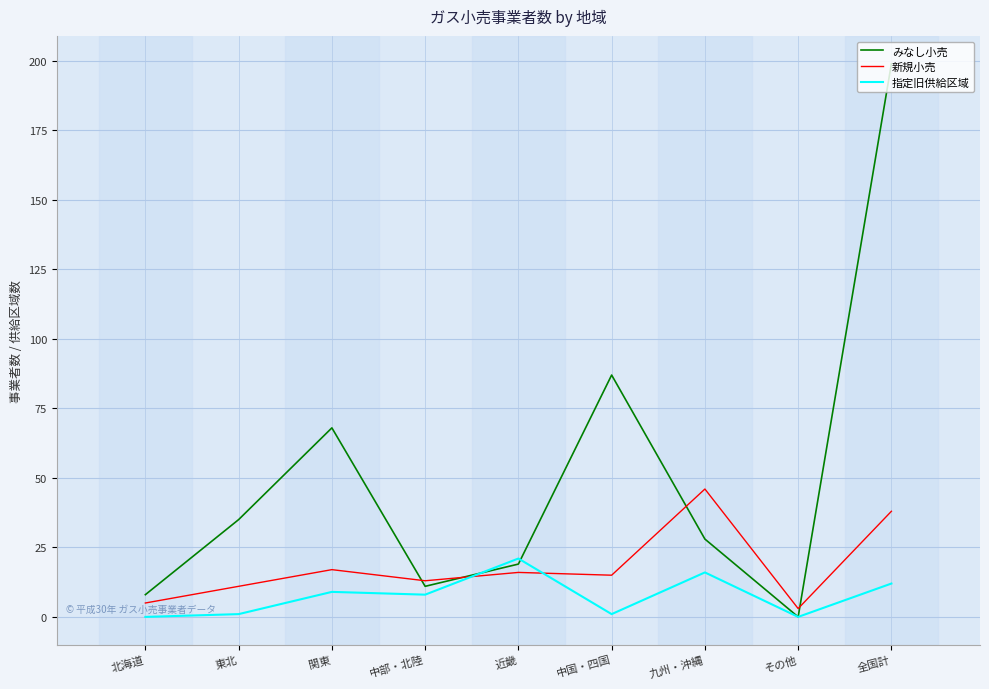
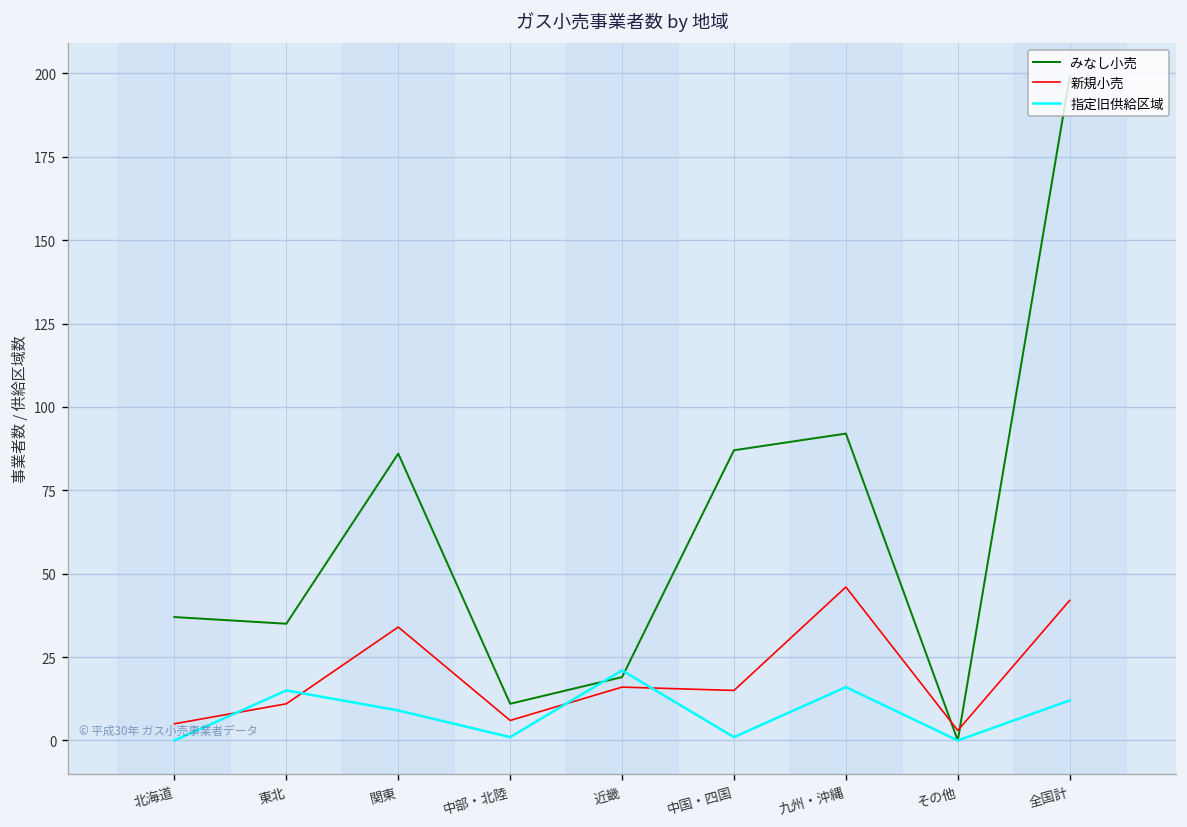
みなし小売, 北海道: 8 -> 37
指定旧供給区域, 東北: 1 -> 15
みなし小売, 関東: 68 -> 86
新規小売, 関東: 17 -> 34
新規小売, 中部・北陸: 13 -> 6
指定旧供給区域, 中部・北陸: 8 -> 1
みなし小売, 九州・沖縄: 28 -> 92
新規小売, 全国計: 38 -> 42
